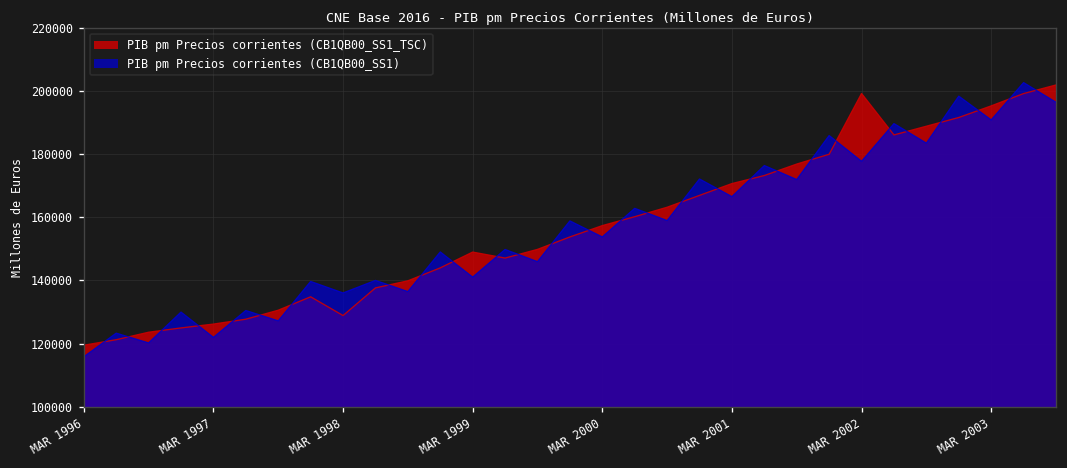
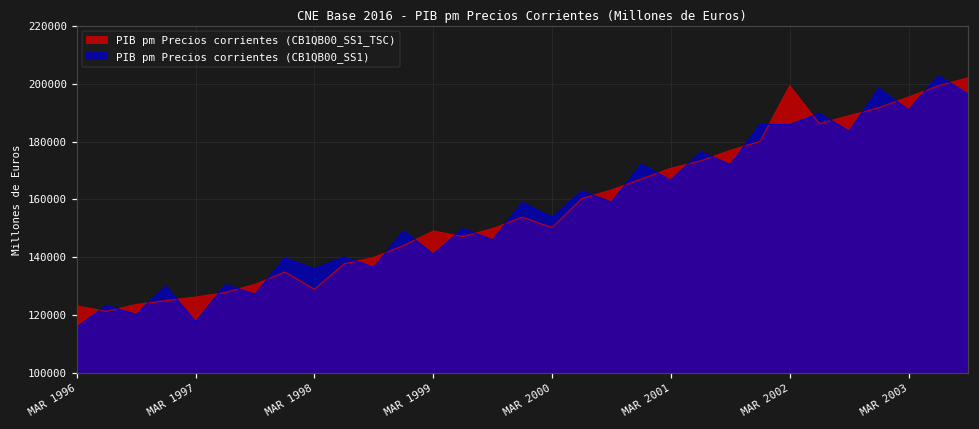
PIB pm Precios corrientes (CB1QB00_SS1_TSC), MAR 1996: 119000 -> 123000
PIB pm Precios corrientes (CB1QB00_SS1), MAR 1997: 122000 -> 118000
PIB pm Precios corrientes (CB1QB00_SS1_TSC), MAR 2000: 157000 -> 150000
PIB pm Precios corrientes (CB1QB00_SS1), MAR 2002: 178000 -> 186000
